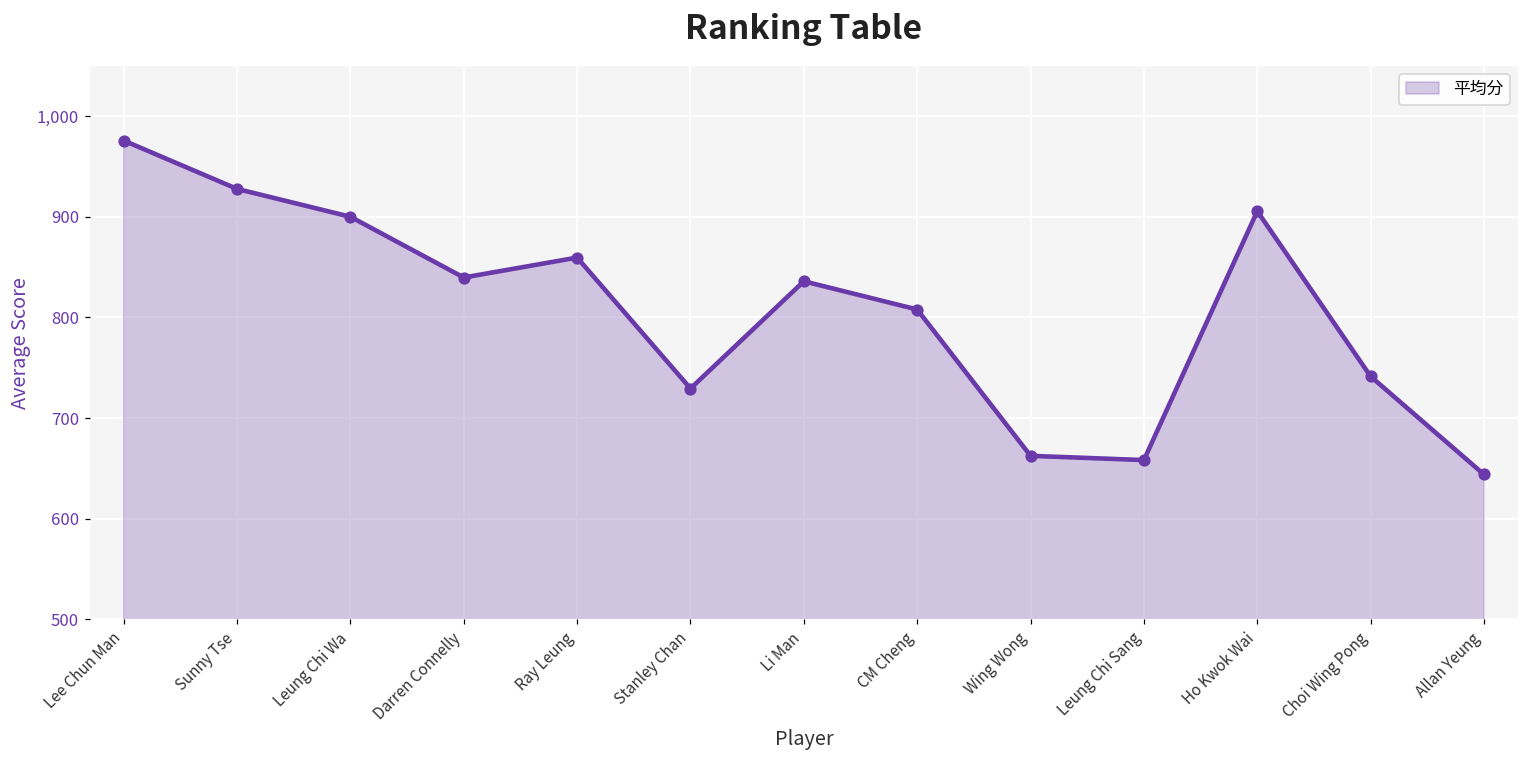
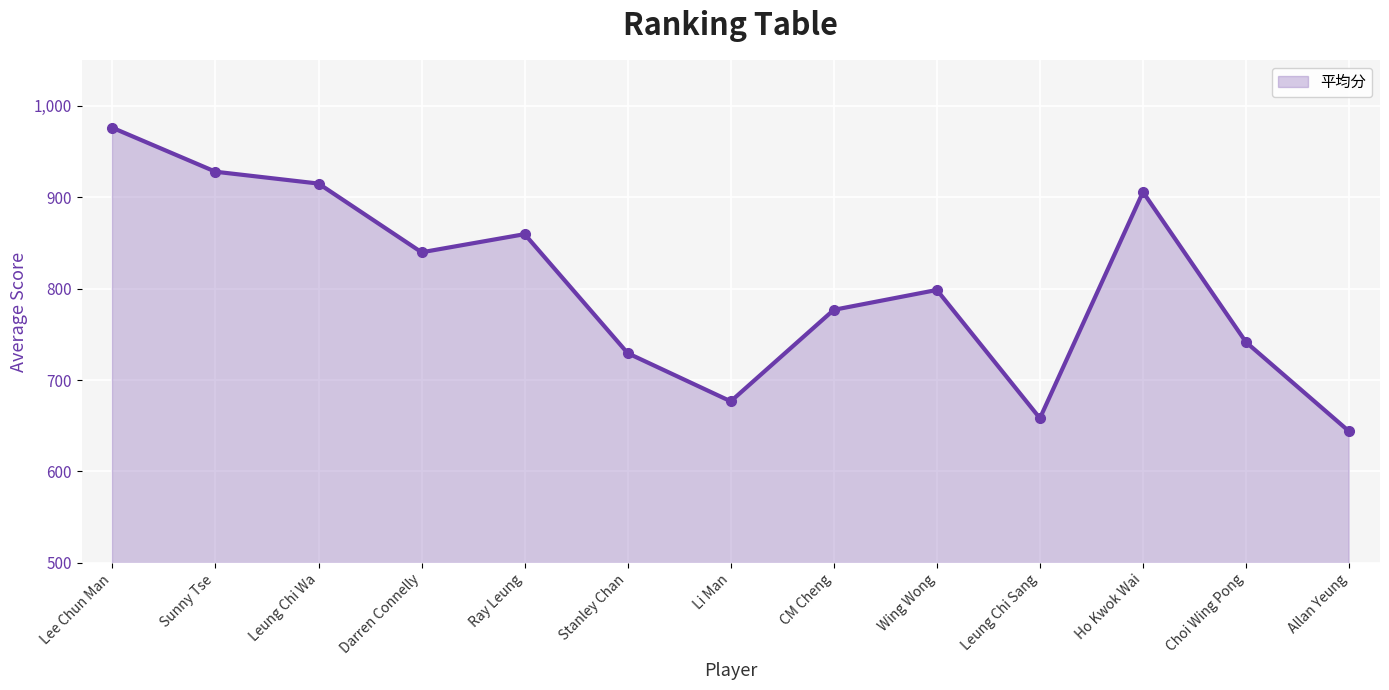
Leung Chi Wa: 900 -> 910
Li Man: 840 -> 680
CM Cheng: 810 -> 780
Wing Wong: 660 -> 800
